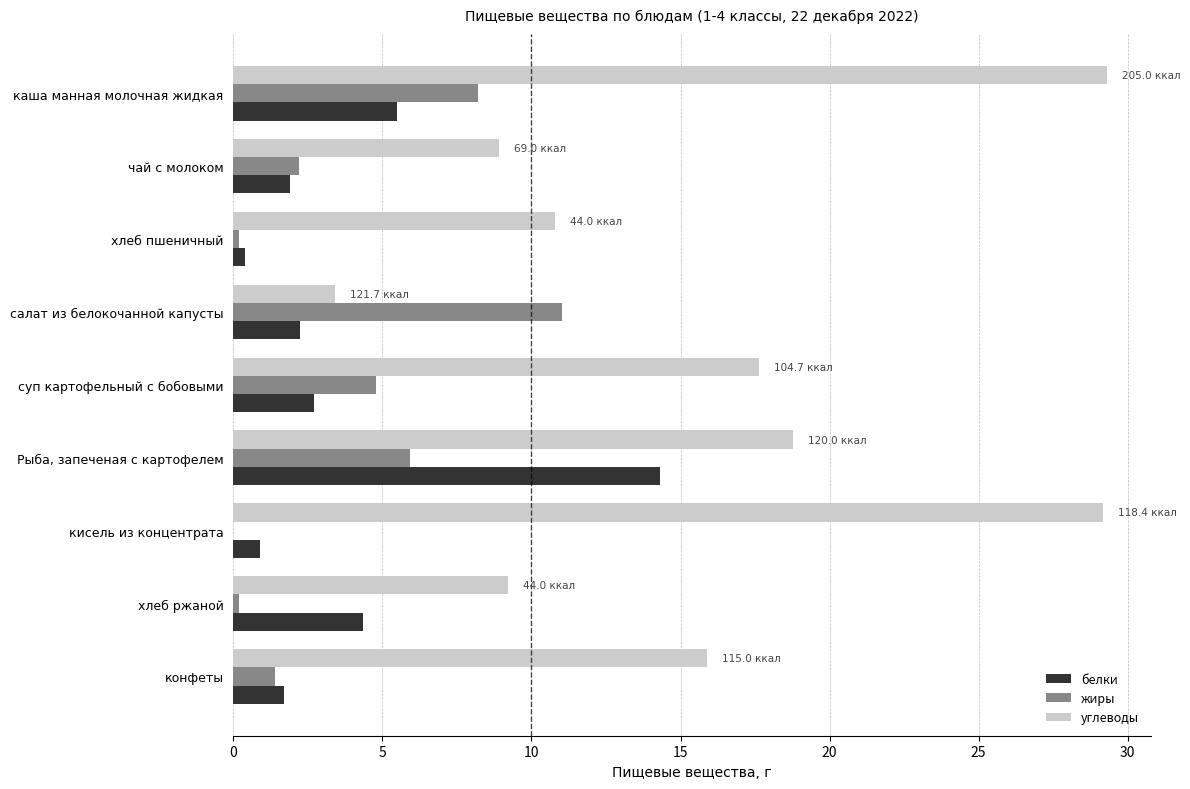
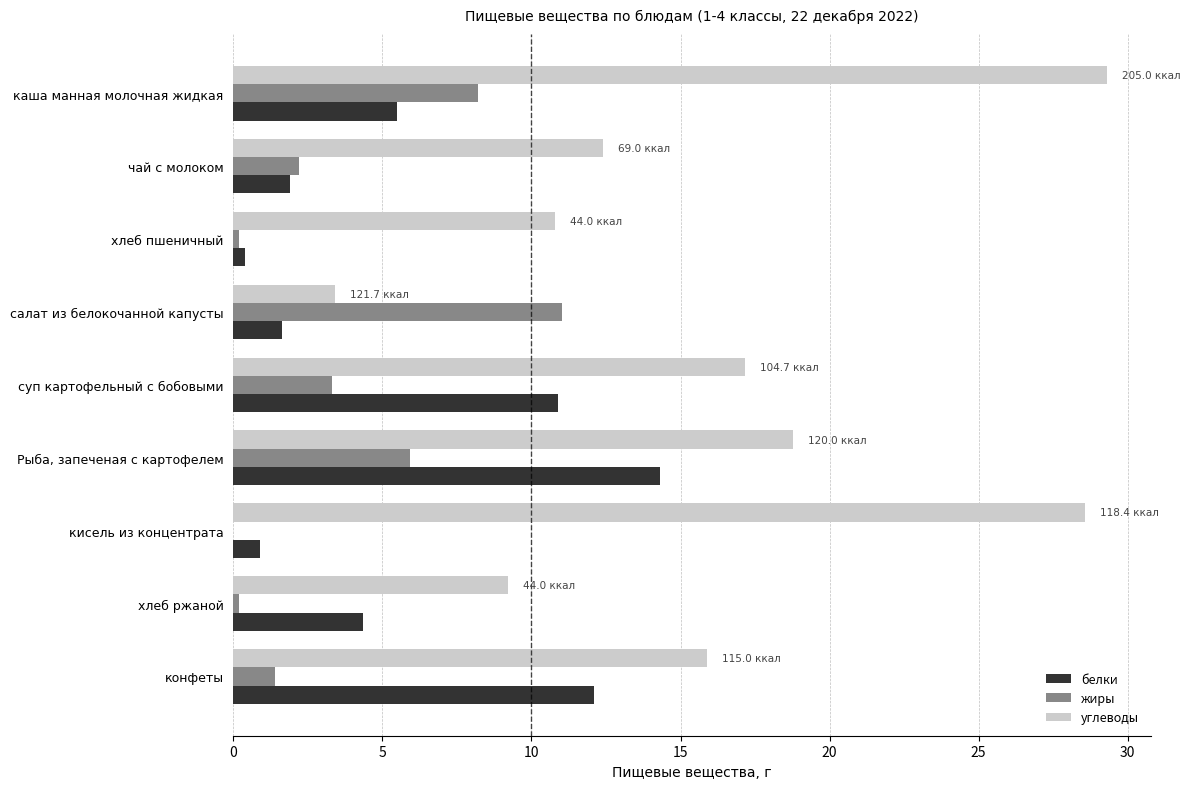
углеводы, чай с молоком: 8.9 -> 12.4
белки, салат из белокочанной капусты: 2.2 -> 1.6
углеводы, суп картофельный с бобовыми: 17.6 -> 17.2
жиры, суп картофельный с бобовыми: 4.8 -> 3.3
белки, суп картофельный с бобовыми: 2.7 -> 10.9
углеводы, кисель из концентрата: 29.2 -> 28.6
белки, конфеты: 1.7 -> 12.1
